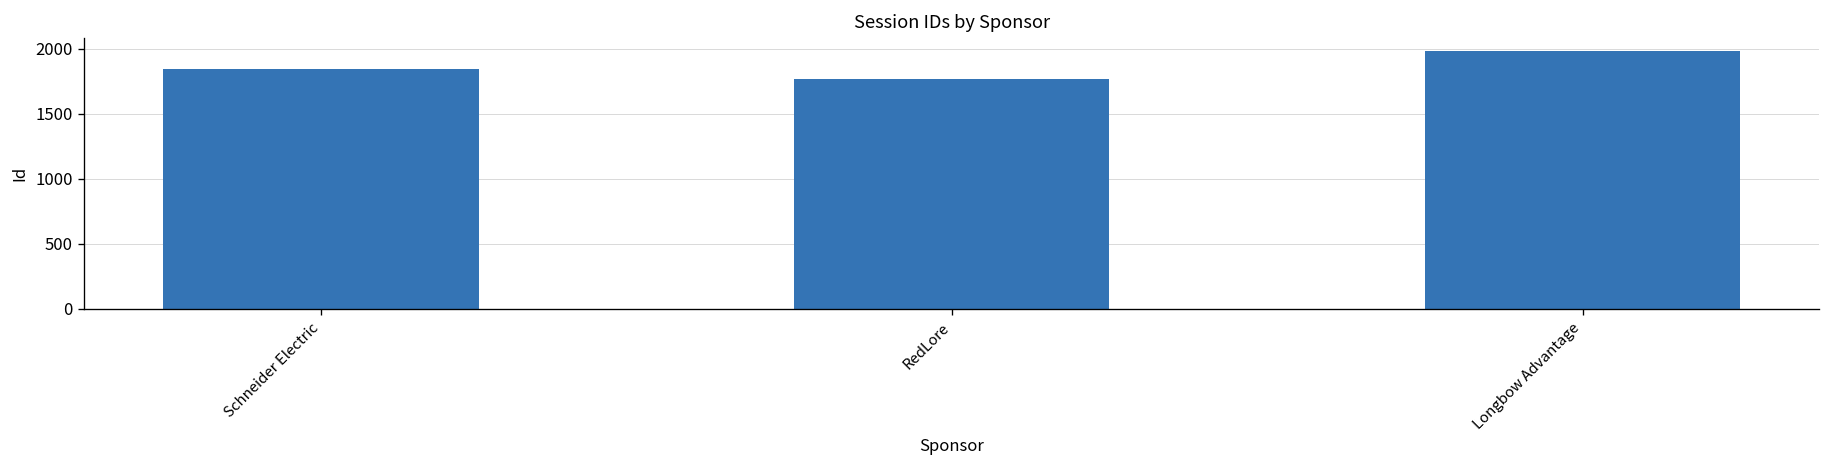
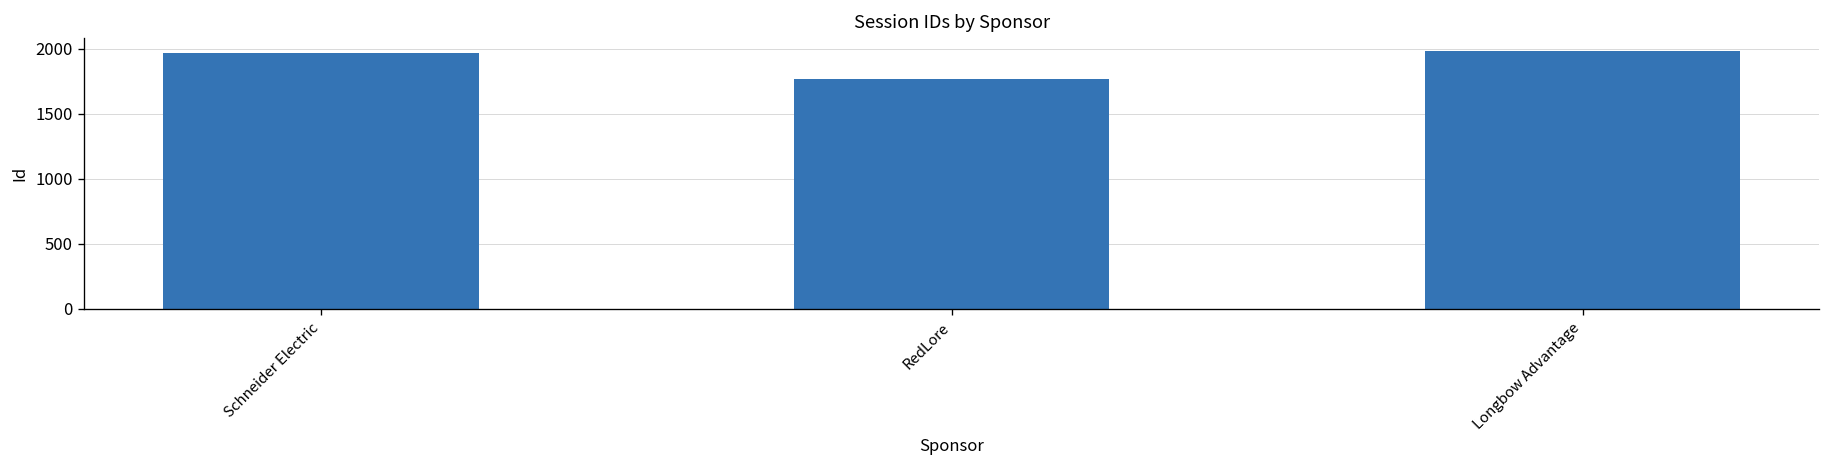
Schneider Electric: 1850 -> 1970
